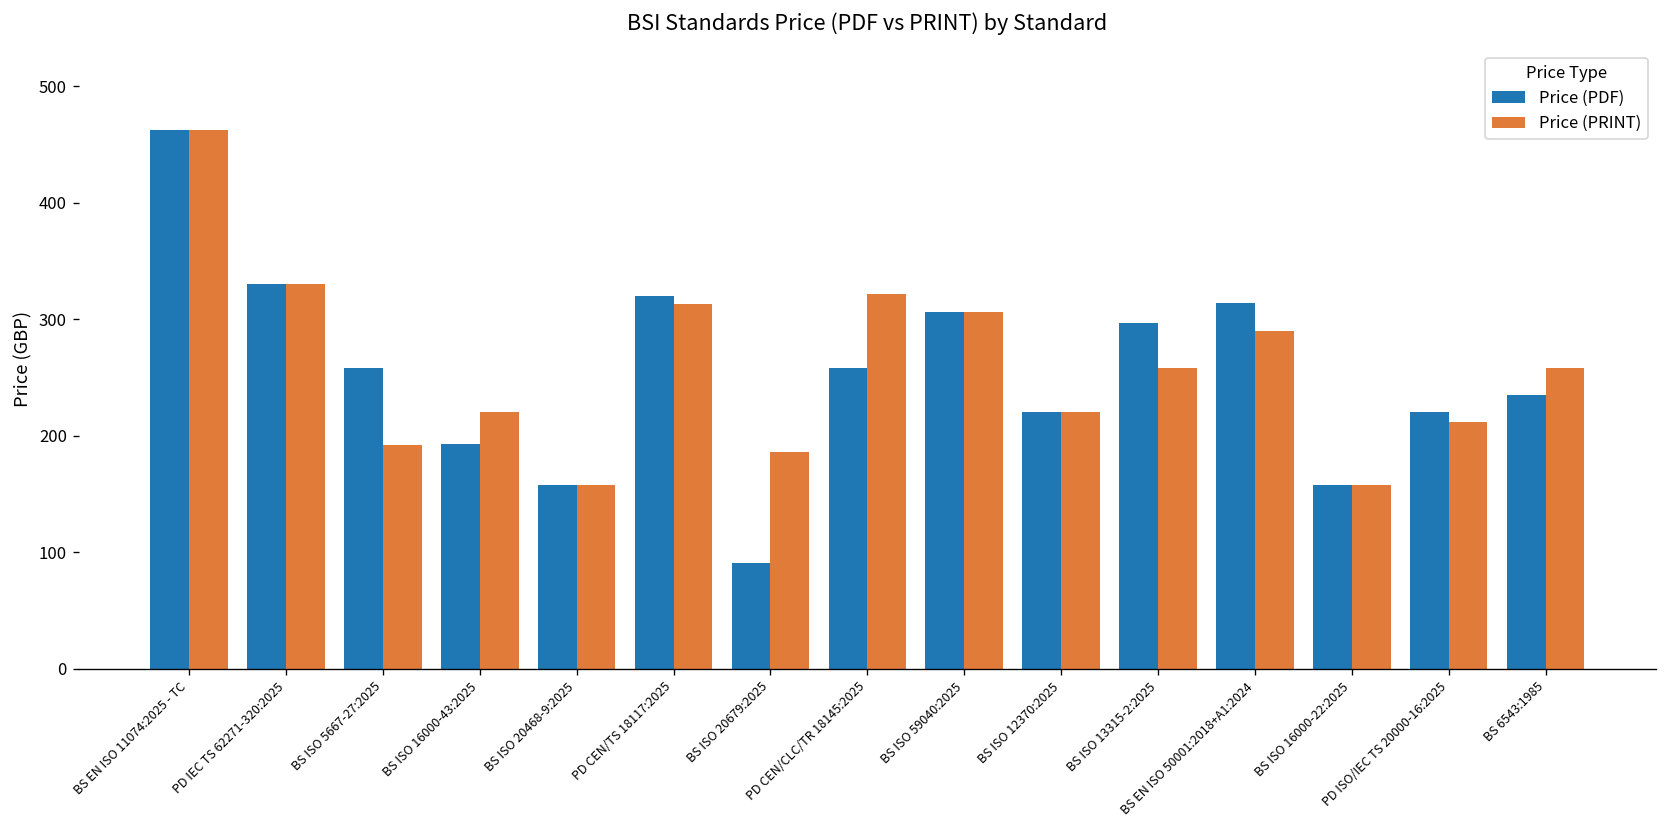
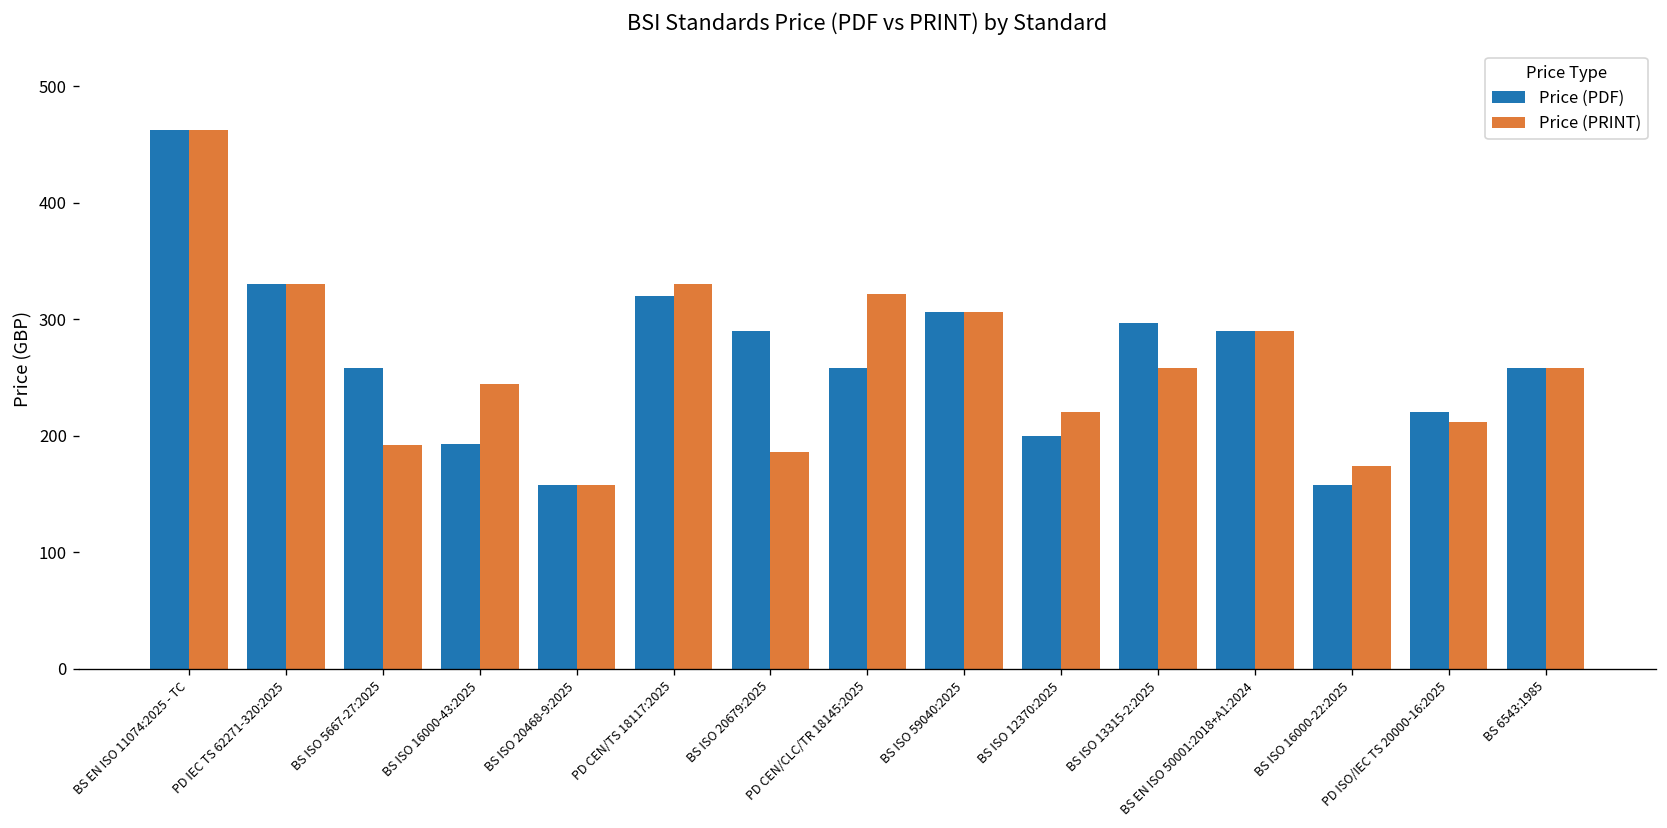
Price (PRINT), BS ISO 16000-43:2025: 220 -> 240
Price (PRINT), PD CEN/TS 18117:2025: 310 -> 330
Price (PDF), BS ISO 20679:2025: 90 -> 290
Price (PDF), BS ISO 12370:2025: 220 -> 200
Price (PDF), BS EN ISO 50001:2018+A1:2024: 310 -> 290
Price (PRINT), BS ISO 16000-22:2025: 160 -> 170
Price (PDF), BS 6543:1985: 230 -> 260
